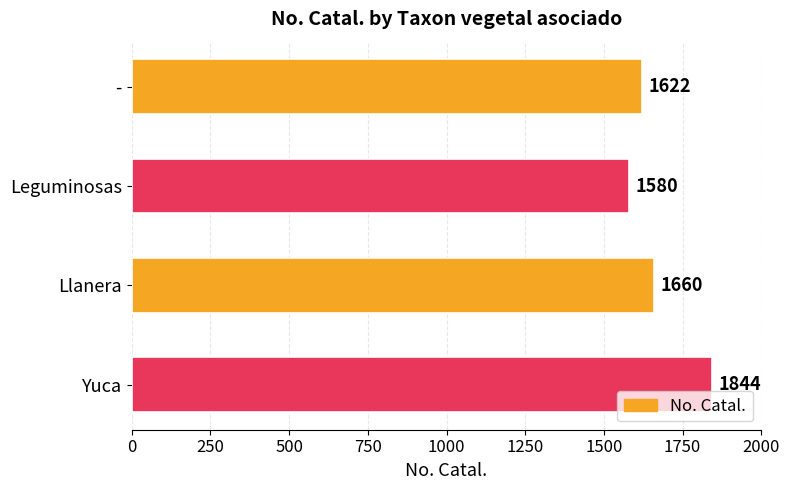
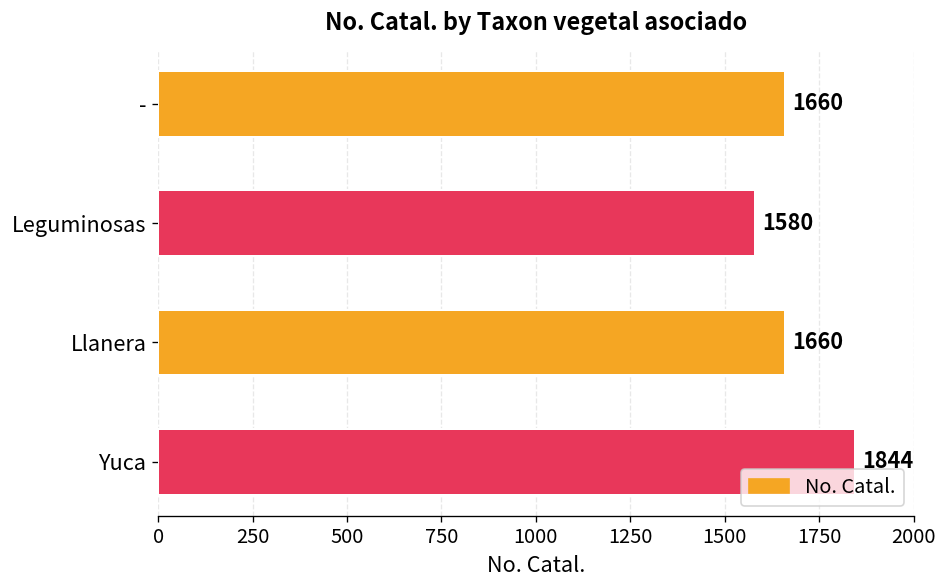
-: 1622 -> 1660
